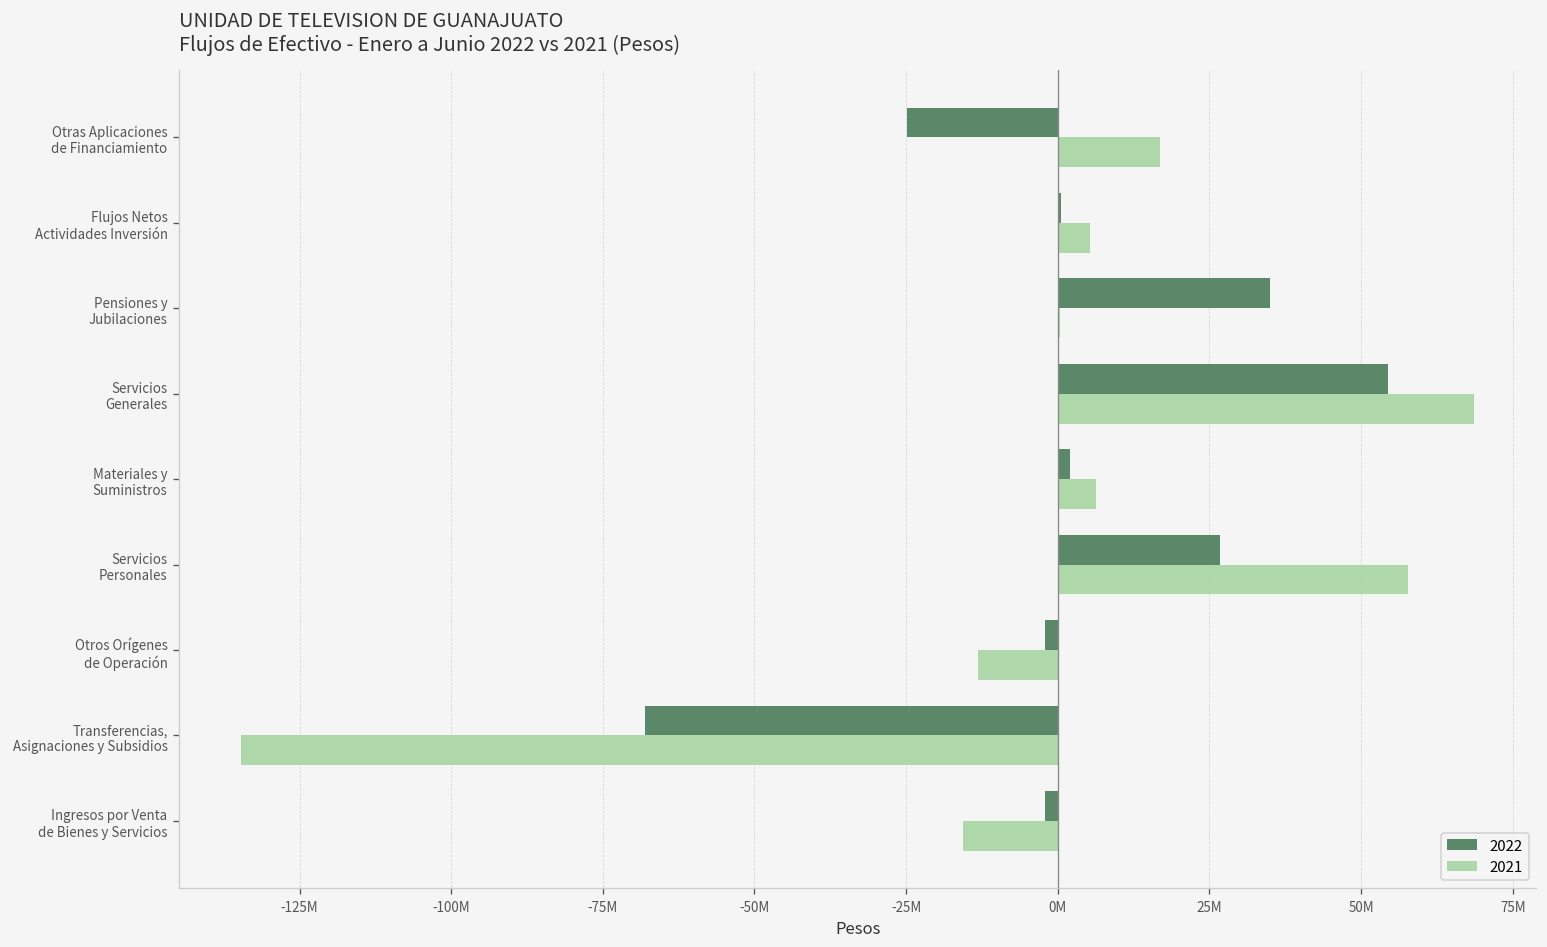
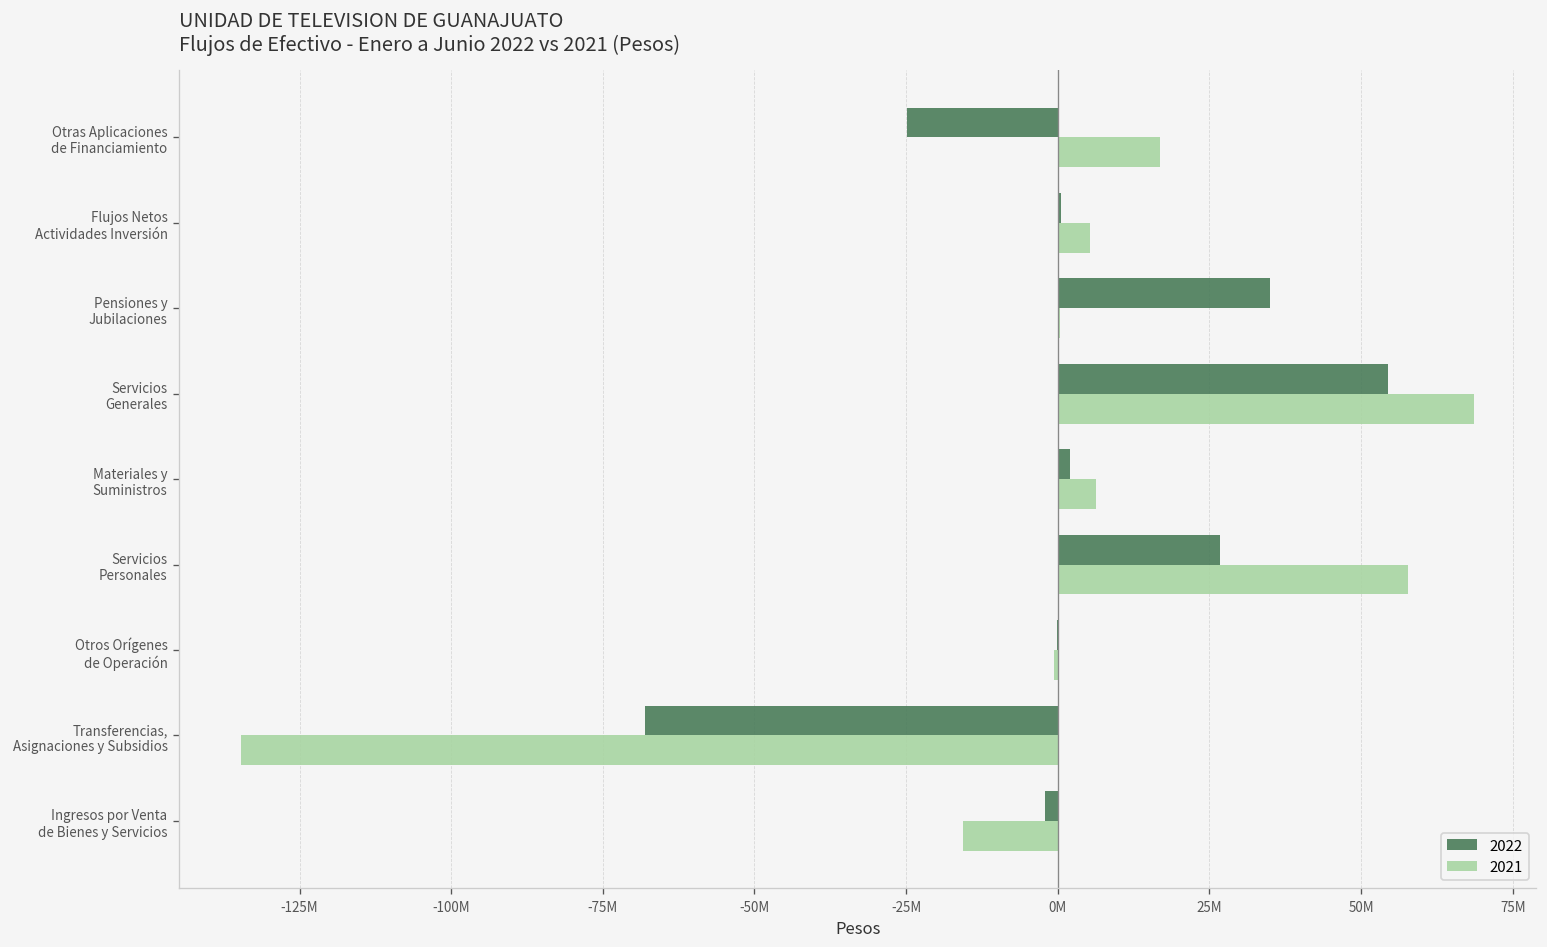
2022, Otros Orígenes de Operación: -2000000 -> 0
2021, Otros Orígenes de Operación: -13000000 -> -1000000
